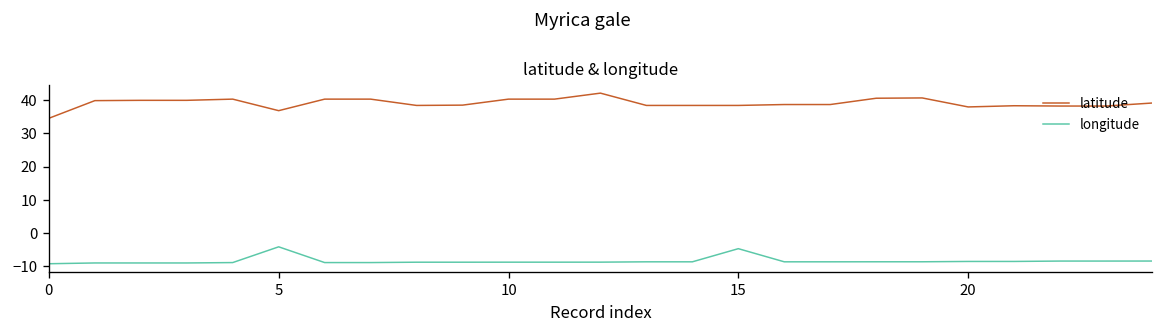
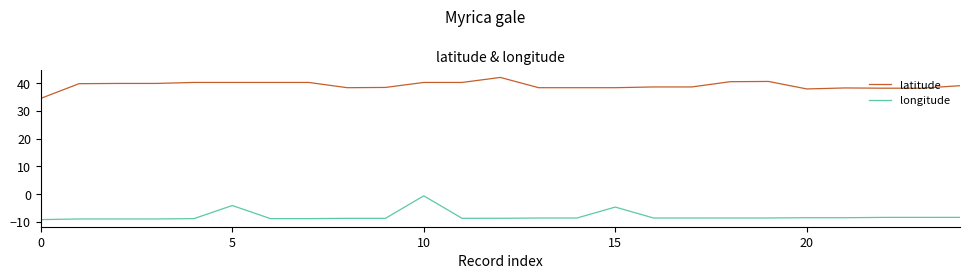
latitude, 5: 37 -> 40
longitude, 10: -9 -> -1
